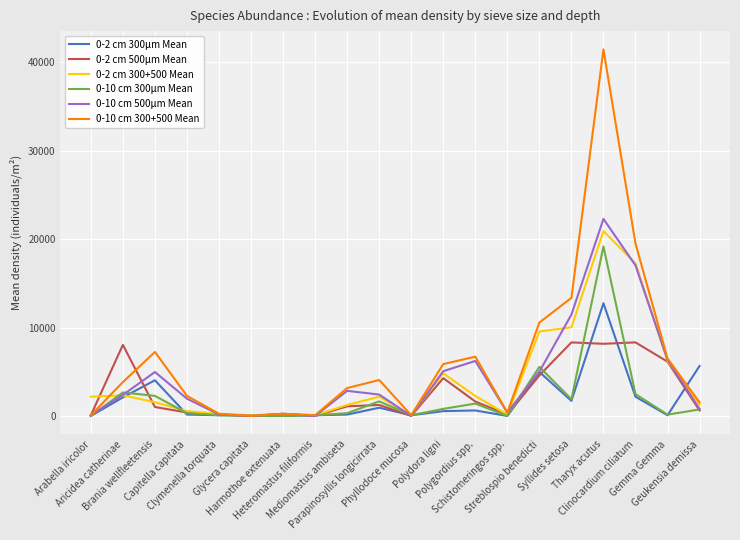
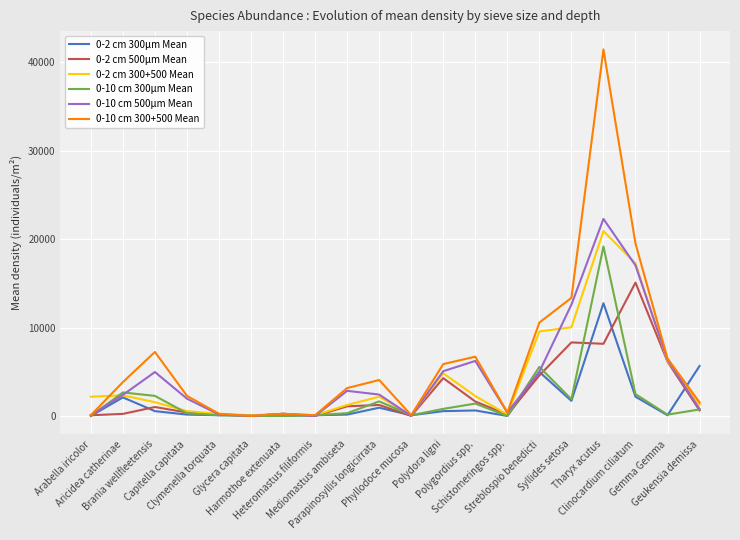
0-2 cm 500μm Mean, Aricidea catherinae: 8000 -> 0
0-2 cm 300μm Mean, Brania wellfleetensis: 4000 -> 1000
0-10 cm 500μm Mean, Syllides setosa: 11000 -> 13000
0-2 cm 500μm Mean, Clinocardium ciliatum: 8000 -> 15000
